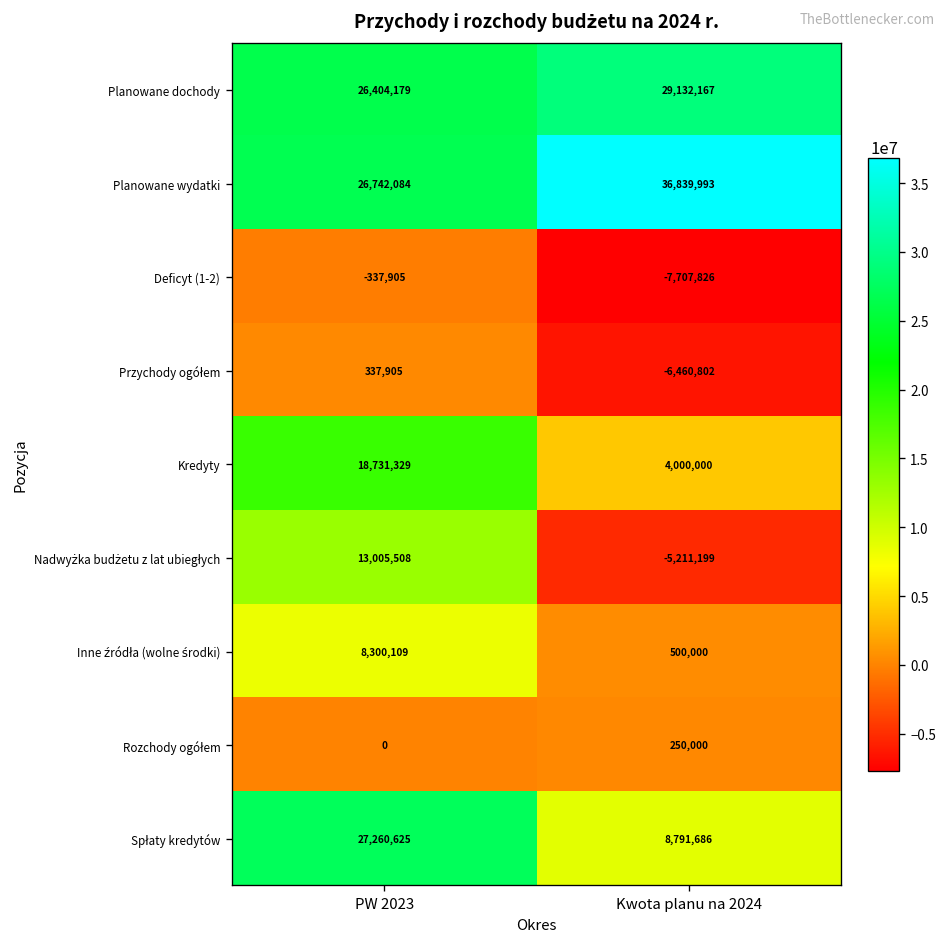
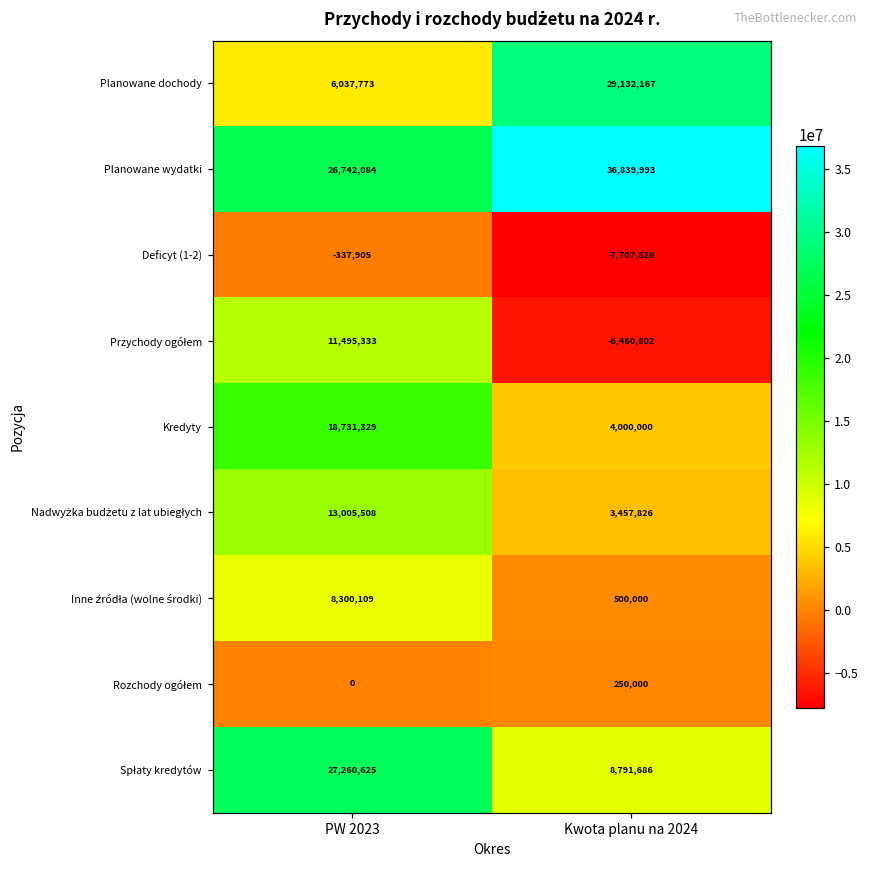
Planowane dochody, PW 2023: 26,404,179 -> 6,037,773
Przychody ogółem, PW 2023: 337,905 -> 11,495,333
Nadwyżka budżetu z lat ubiegłych, Kwota planu na 2024: -5,211,199 -> 3,457,826
